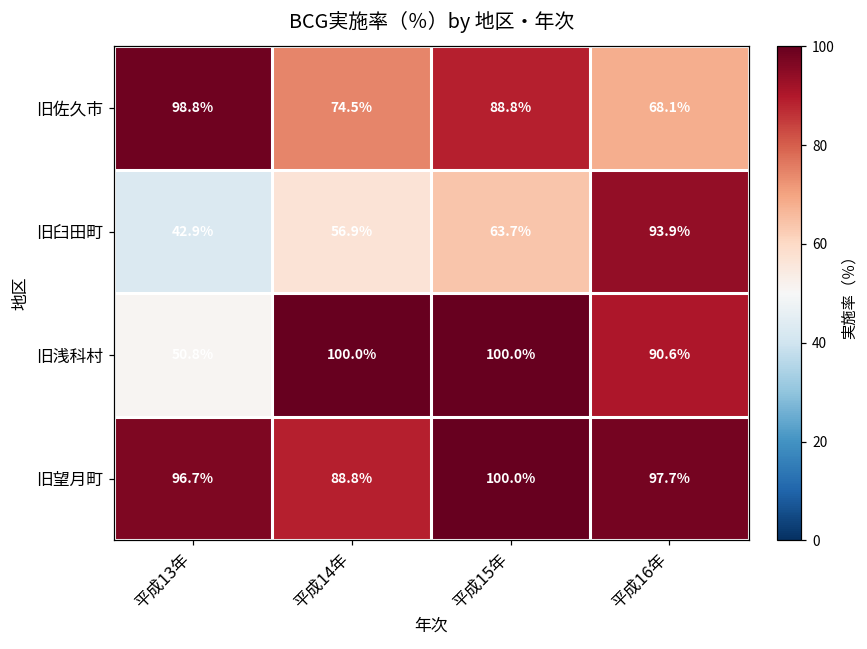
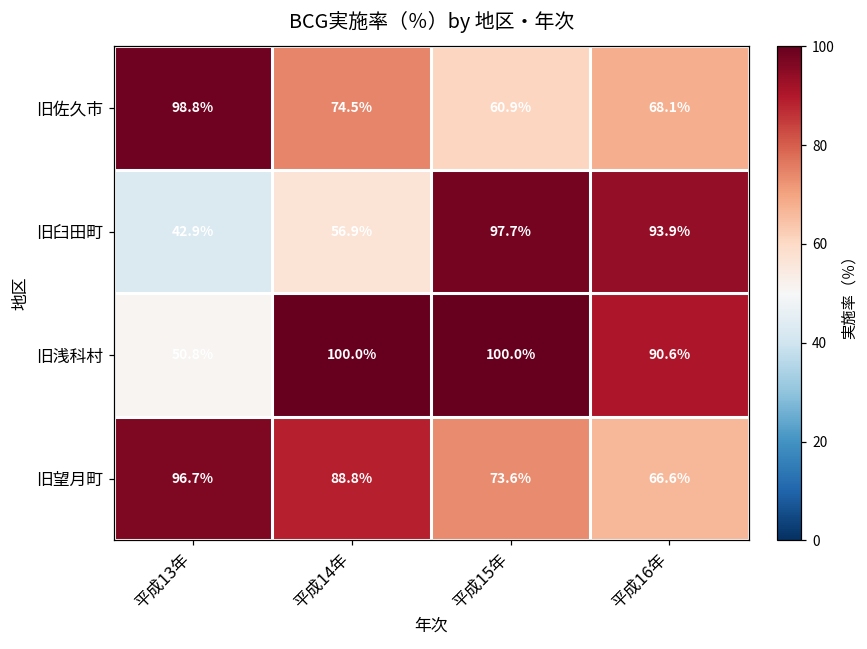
旧佐久市, 平成15年: 88.8% -> 60.9%
旧臼田町, 平成15年: 63.7% -> 97.7%
旧望月町, 平成15年: 100.0% -> 73.6%
旧望月町, 平成16年: 97.7% -> 66.6%
